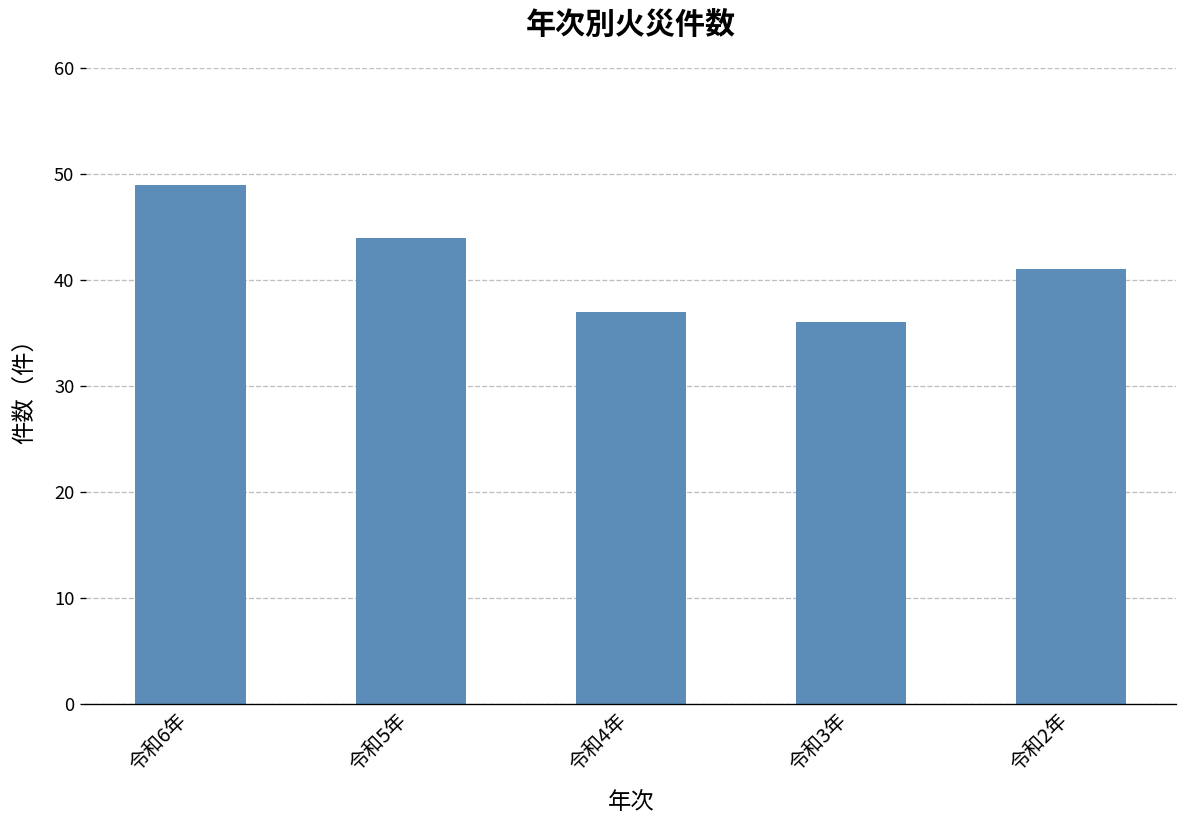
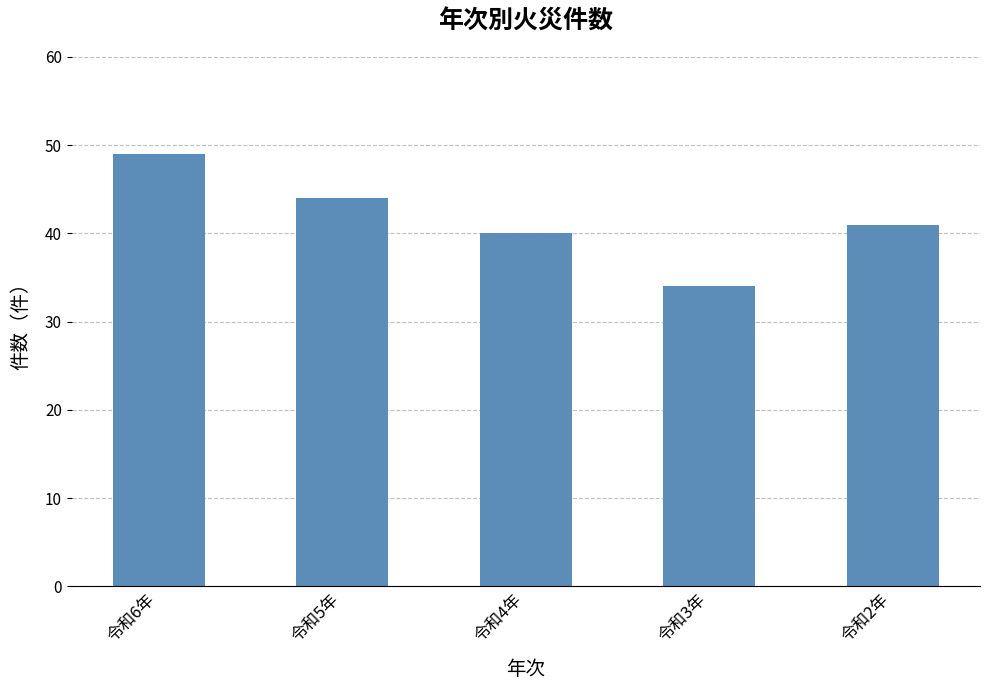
令和4年: 37 -> 40
令和3年: 36 -> 34
